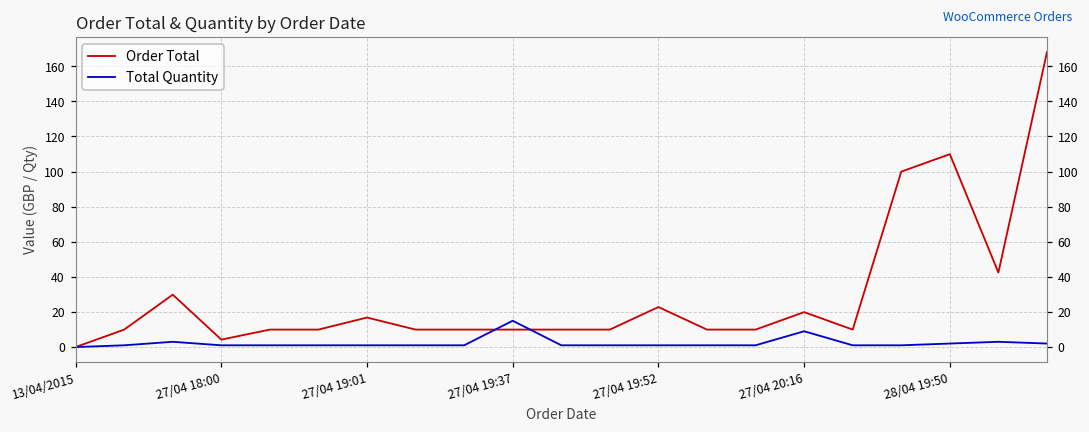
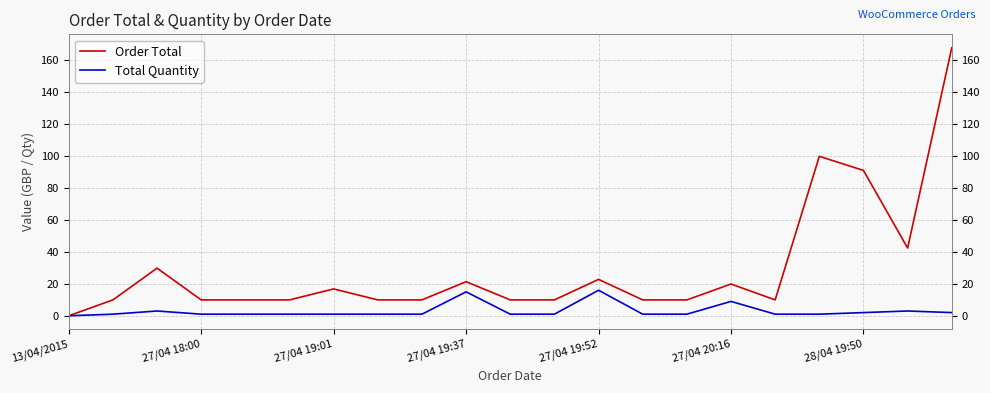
Order Total, 27/04 18:00: 4 -> 10
Order Total, 27/04 19:37: 10 -> 21
Total Quantity, 27/04 19:52: 1 -> 16
Order Total, 28/04 19:50: 110 -> 91
